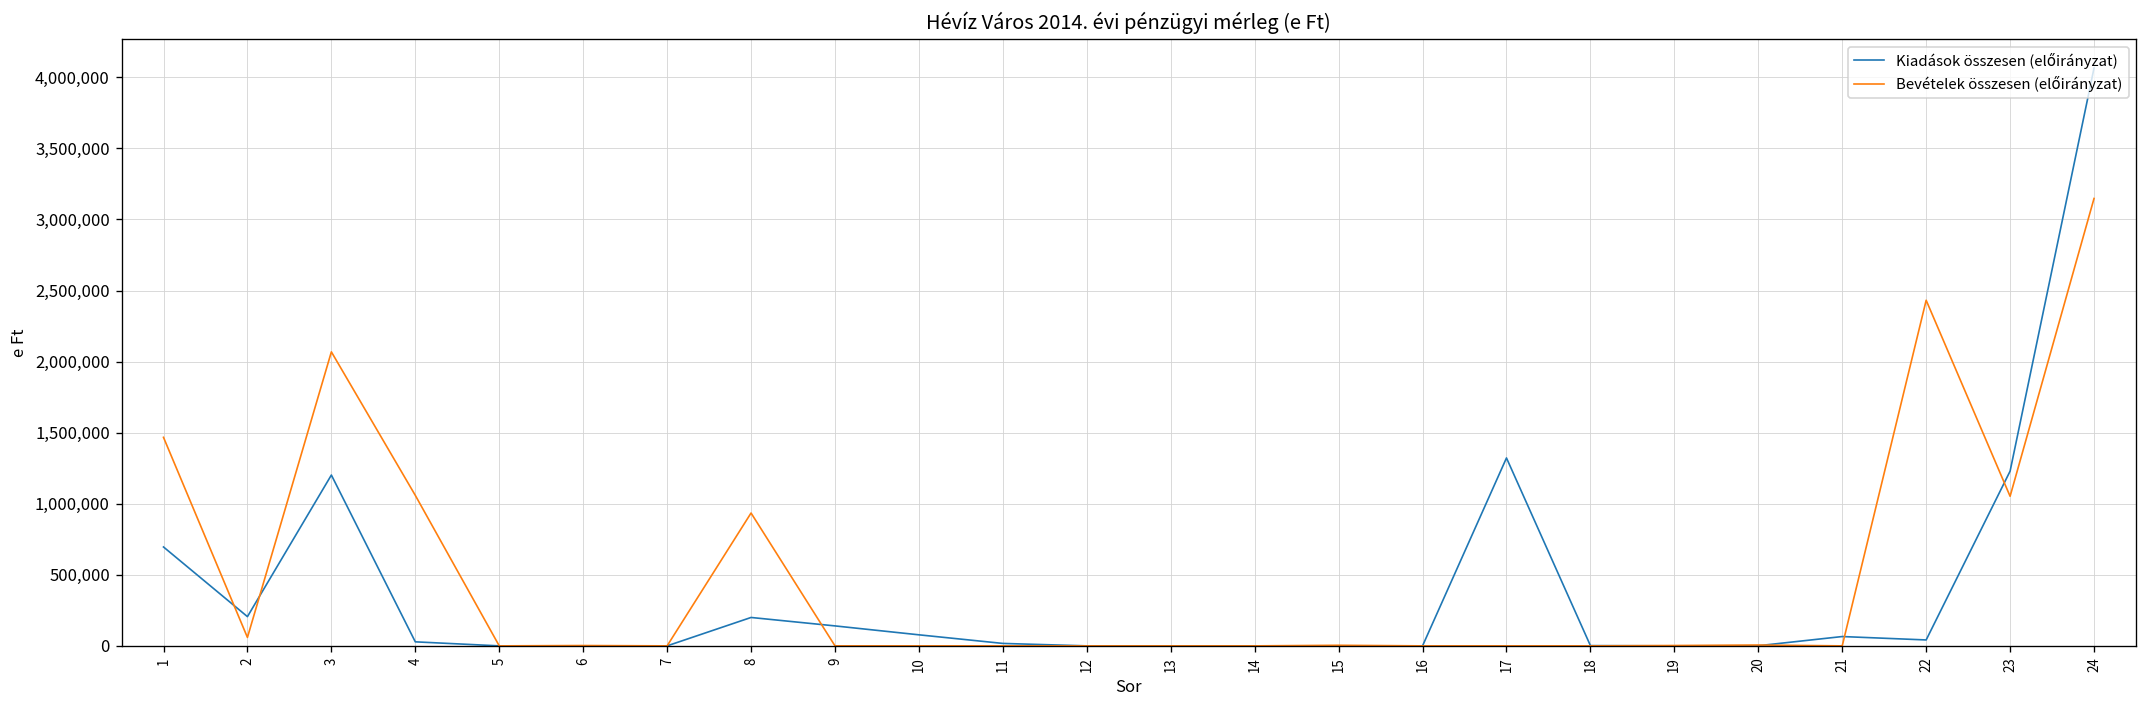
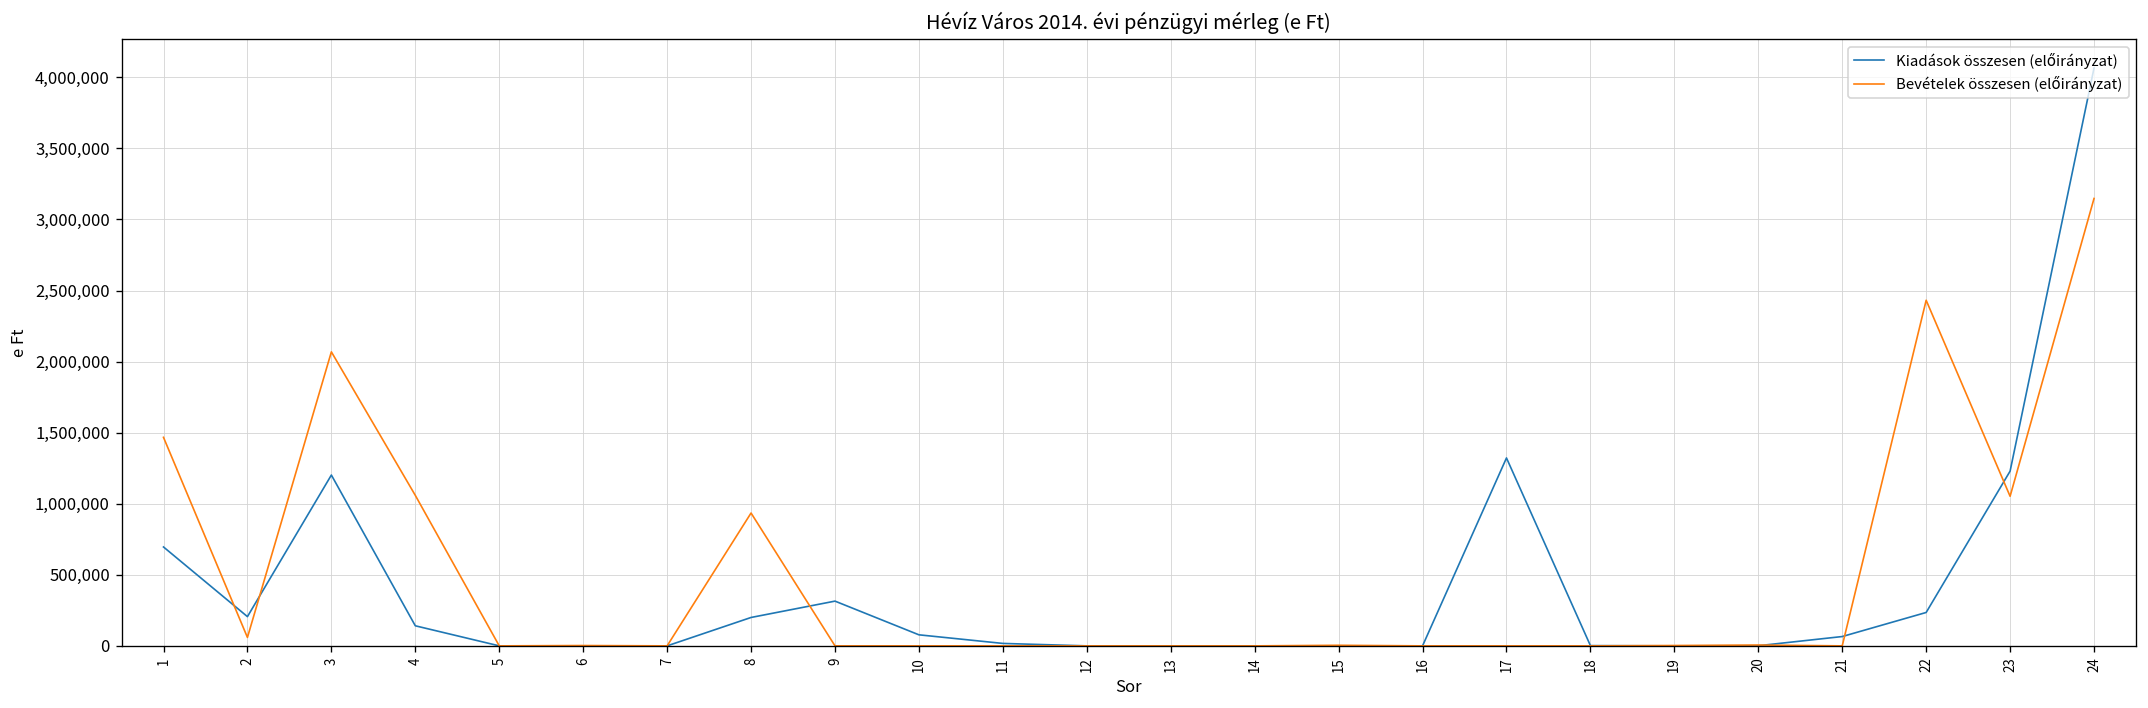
Kiadások összesen (előirányzat), 4: 30,000 -> 140,000
Kiadások összesen (előirányzat), 9: 140,000 -> 310,000
Kiadások összesen (előirányzat), 22: 40,000 -> 230,000
